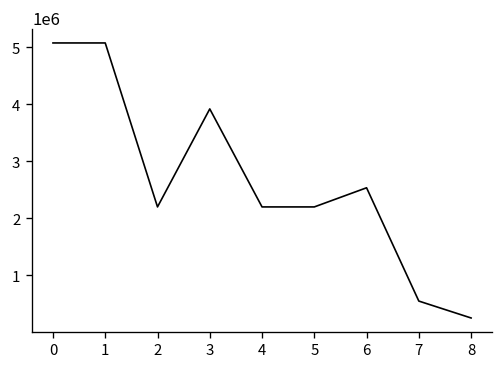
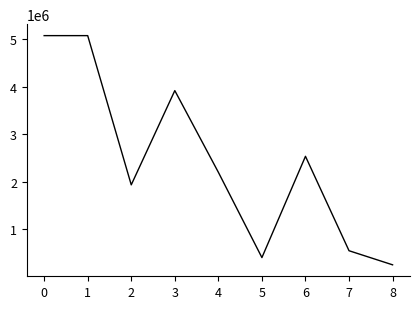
2: 2200000 -> 1900000
5: 2200000 -> 400000
